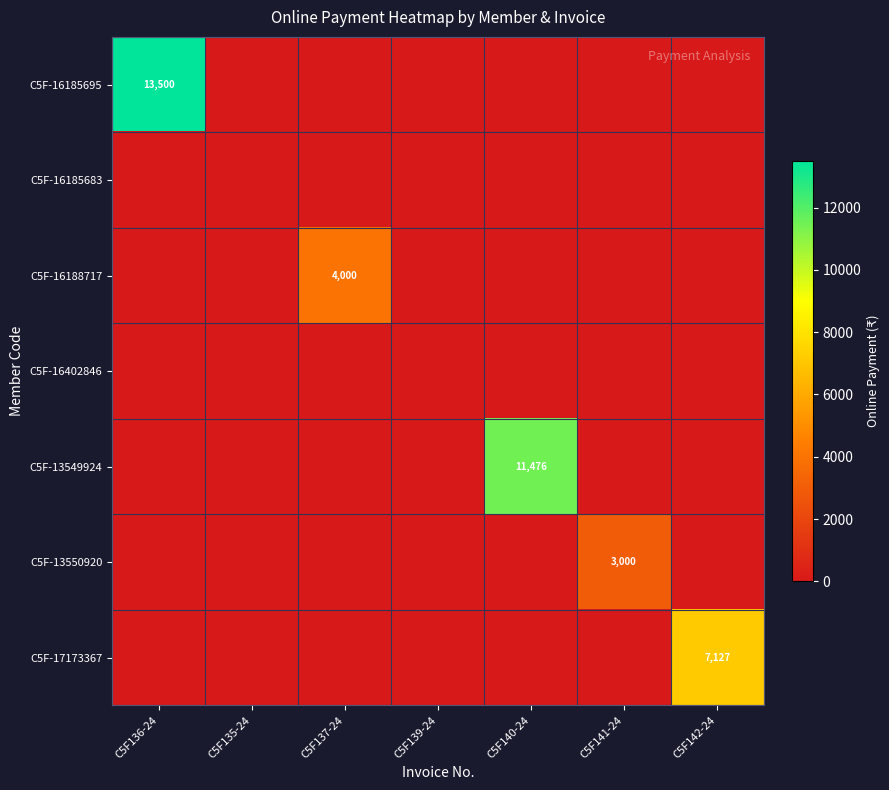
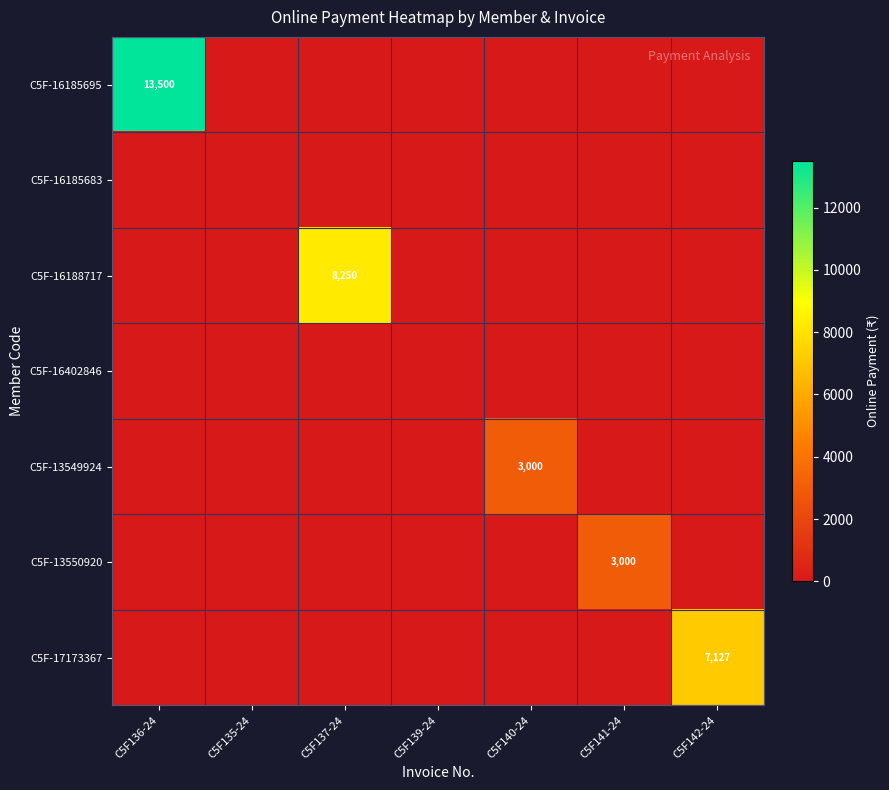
C5F-16188717, C5F137-24: 4,000 -> 8,250
C5F-13549924, C5F140-24: 11,476 -> 3,000
